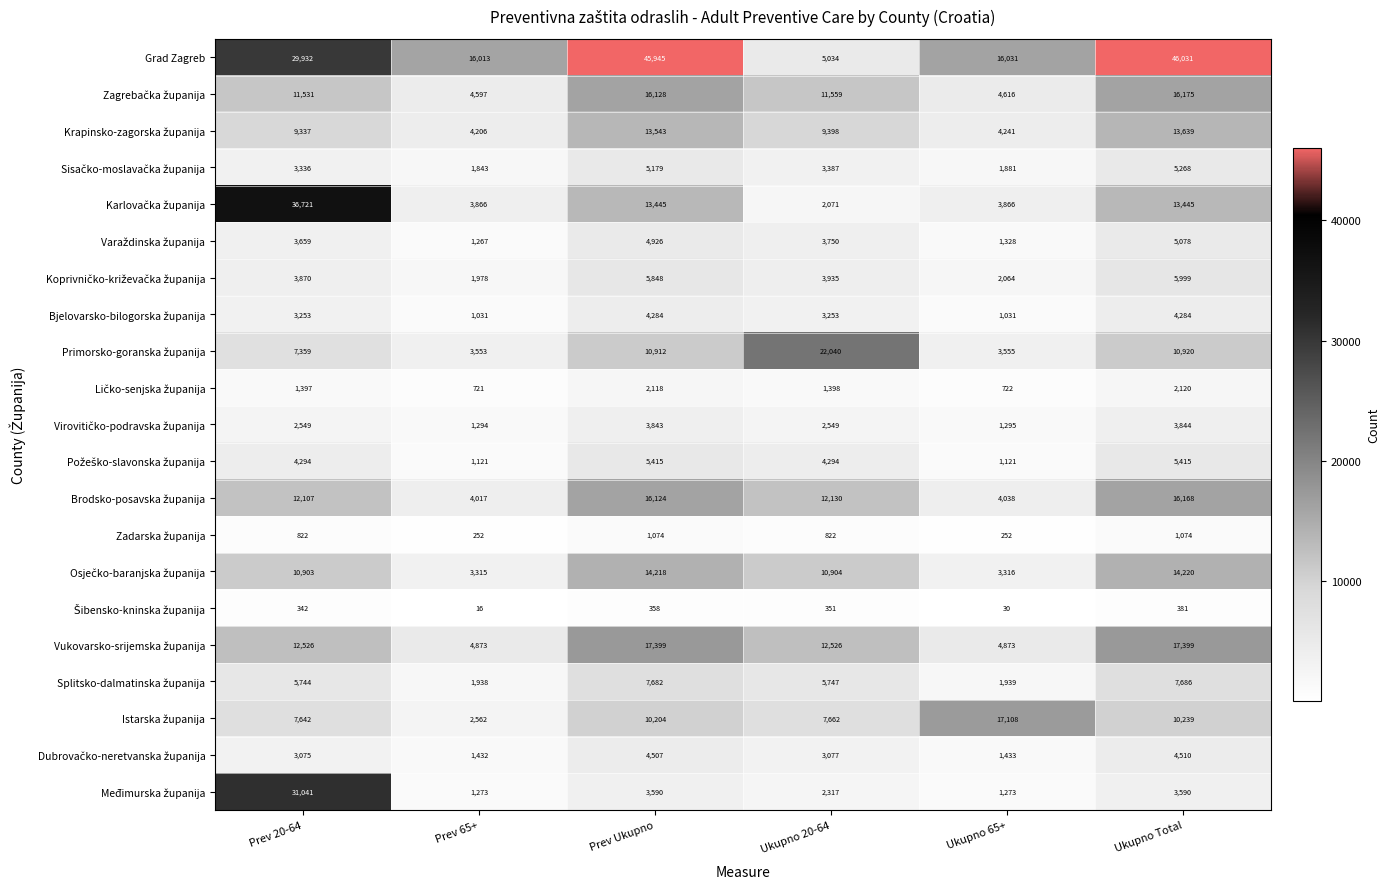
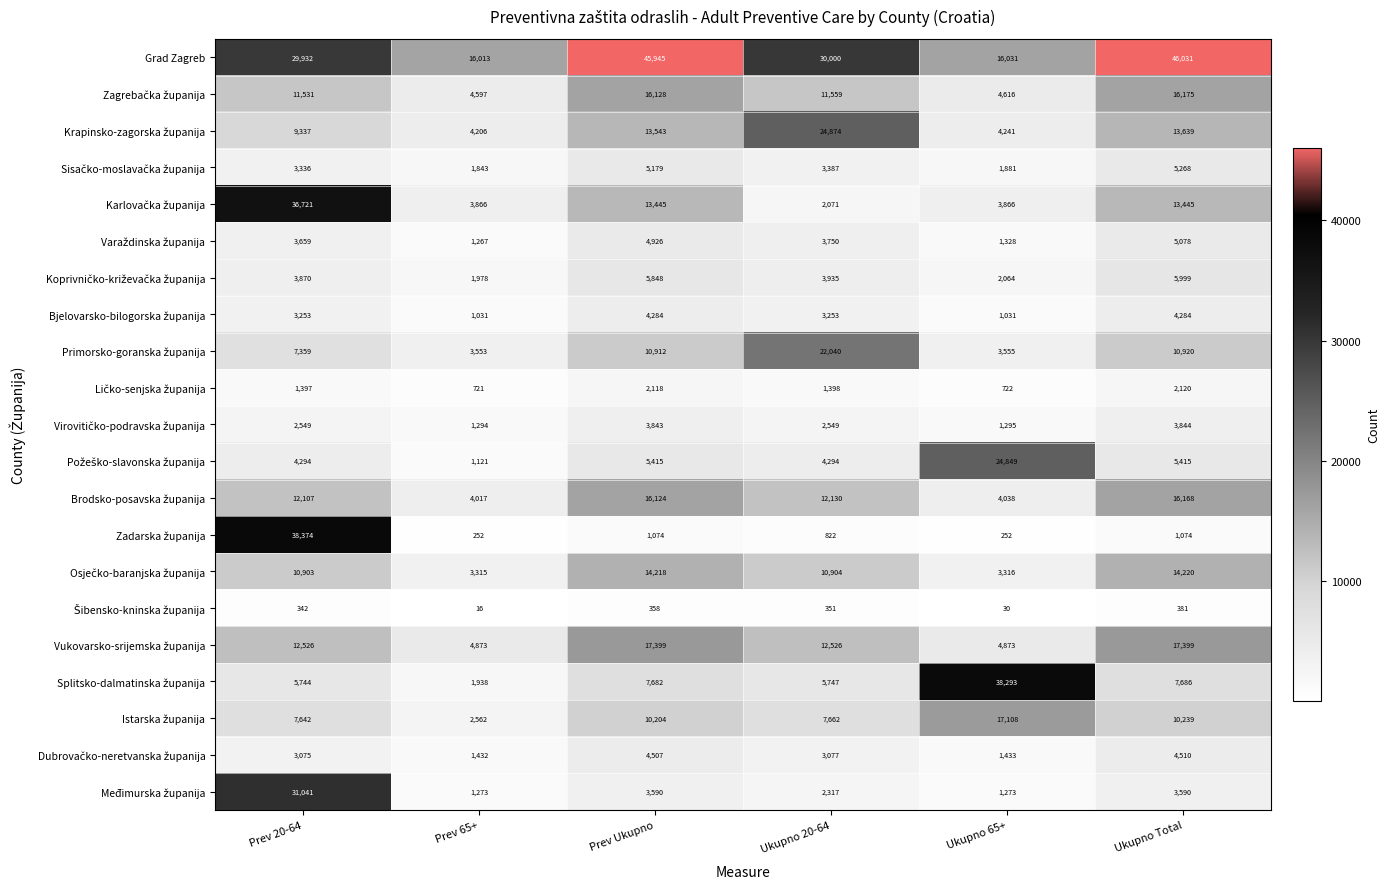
Grad Zagreb, Ukupno 20-64: 5,034 -> 30,000
Krapinsko-zagorska županija, Ukupno 20-64: 9,398 -> 24,874
Požeško-slavonska županija, Ukupno 65+: 1,121 -> 24,849
Zadarska županija, Prev 20-64: 822 -> 38,374
Splitsko-dalmatinska županija, Ukupno 65+: 1,939 -> 38,293
